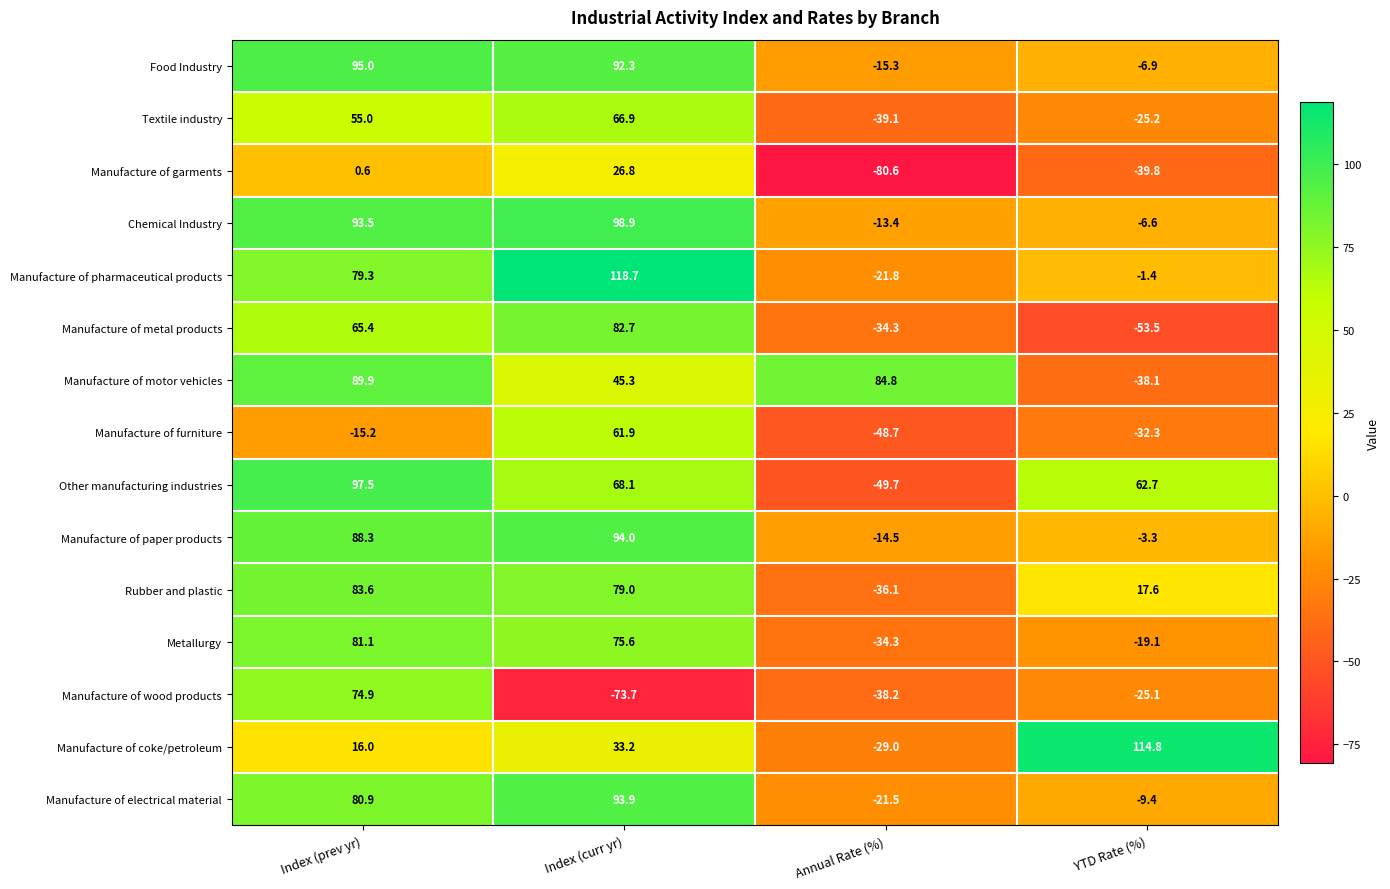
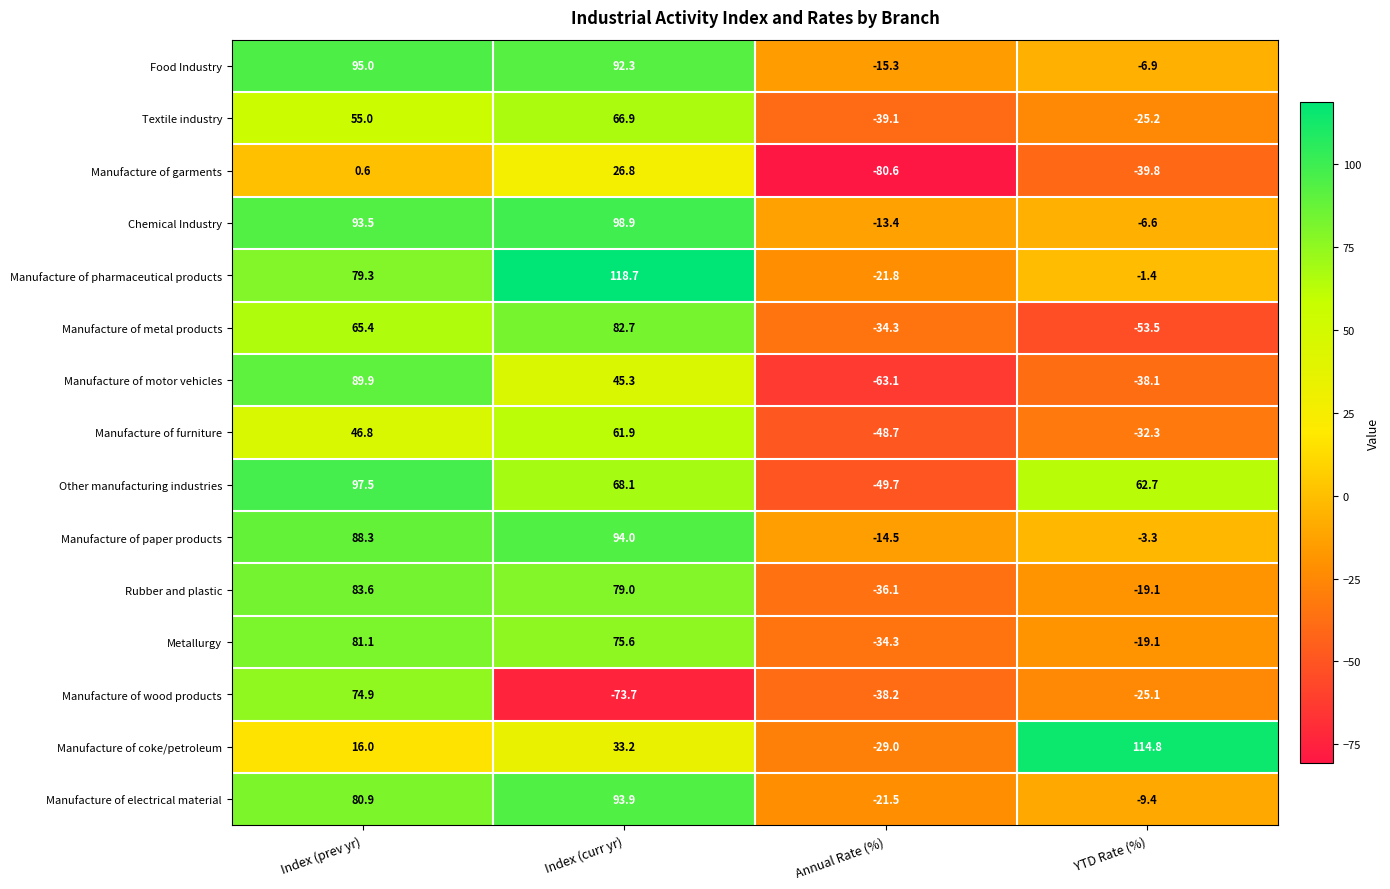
Manufacture of motor vehicles, Annual Rate (%): 84.8 -> -63.1
Manufacture of furniture, Index (prev yr): -15.2 -> 46.8
Rubber and plastic, YTD Rate (%): 17.6 -> -19.1
